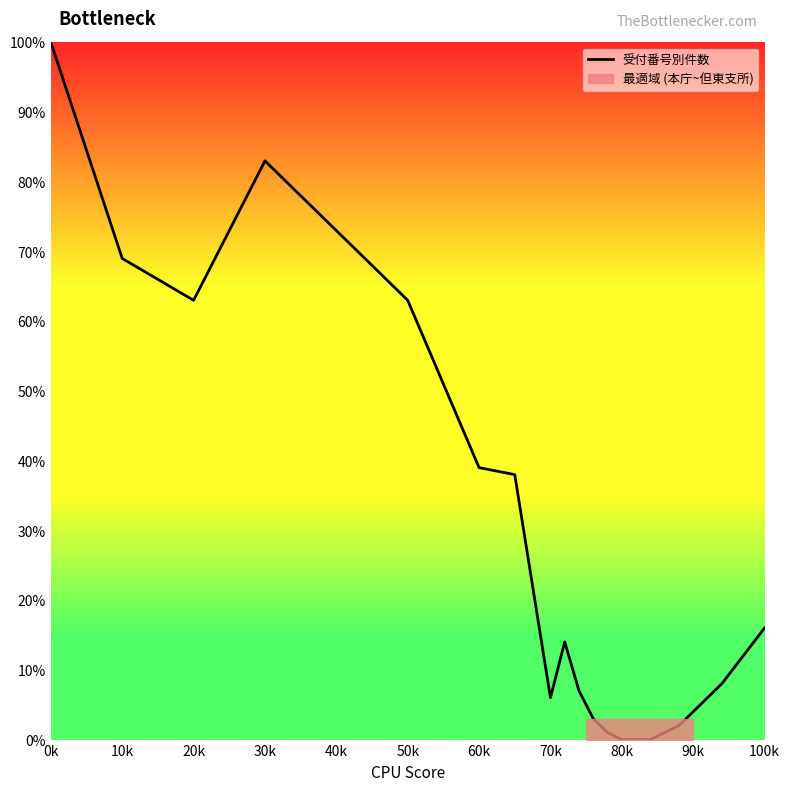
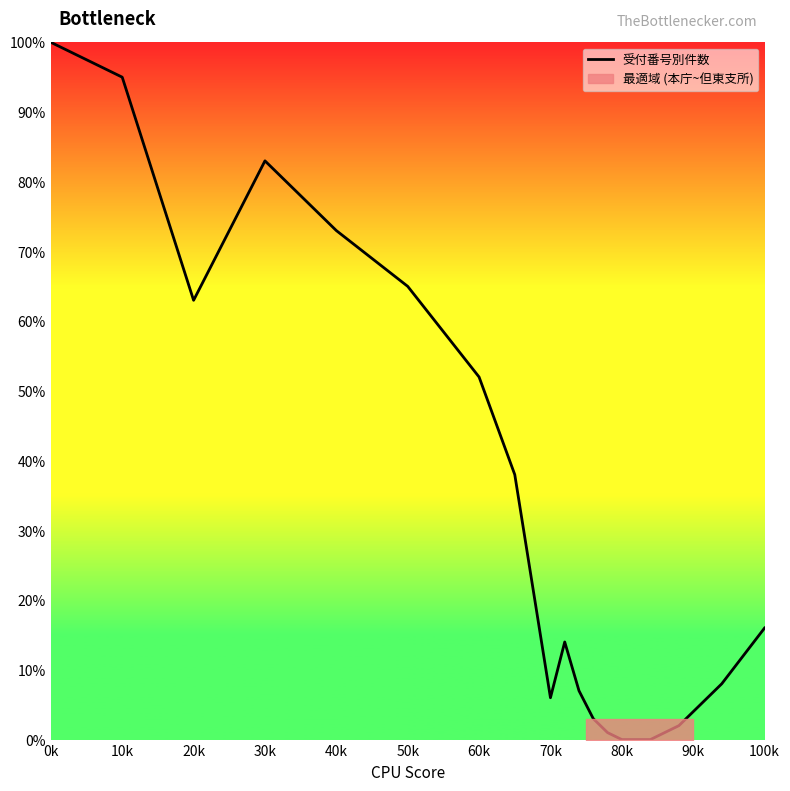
受付番号別件数, 10k: 69% -> 95%
受付番号別件数, 50k: 63% -> 65%
受付番号別件数, 60k: 39% -> 52%
